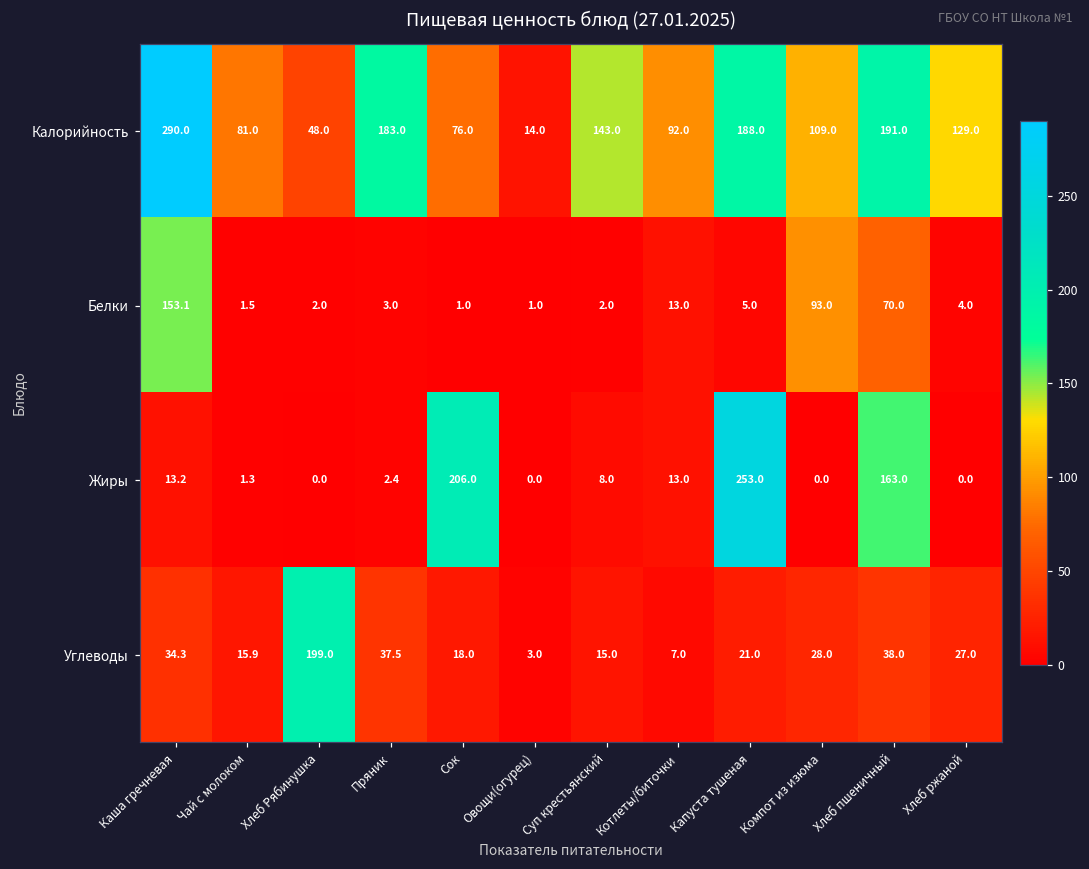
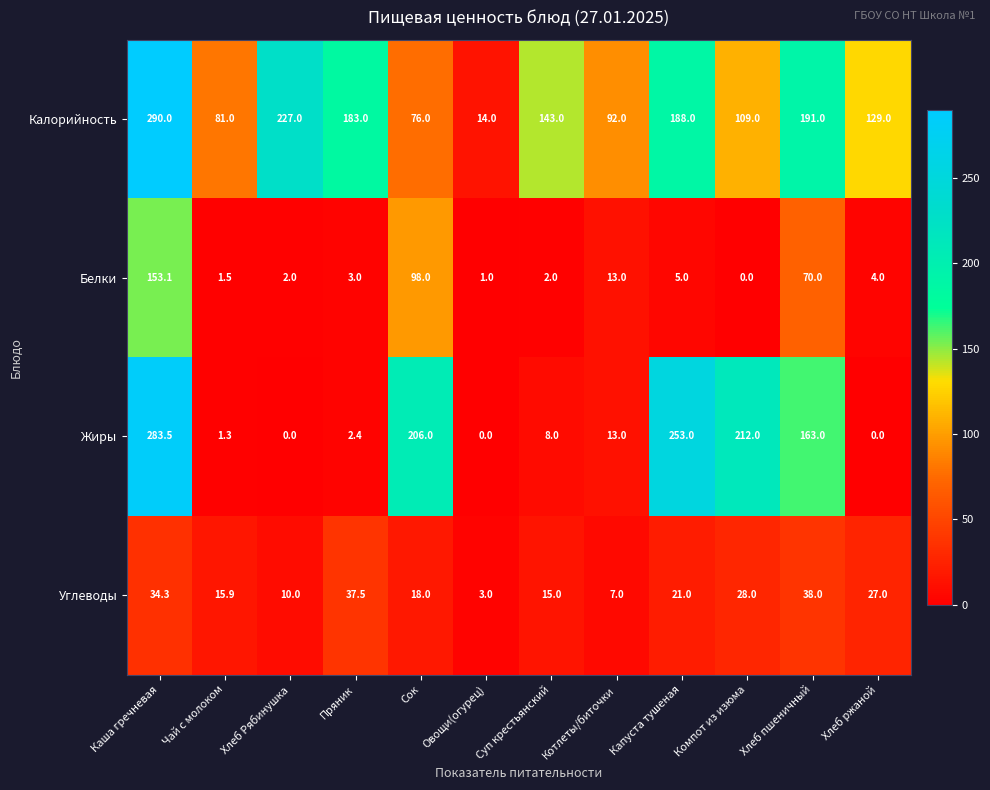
Калорийность, Хлеб Рябинушка: 48.0 -> 227.0
Белки, Сок: 1.0 -> 98.0
Белки, Компот из изюма: 93.0 -> 0.0
Жиры, Каша гречневая: 13.2 -> 283.5
Жиры, Компот из изюма: 0.0 -> 212.0
Углеводы, Хлеб Рябинушка: 199.0 -> 10.0
